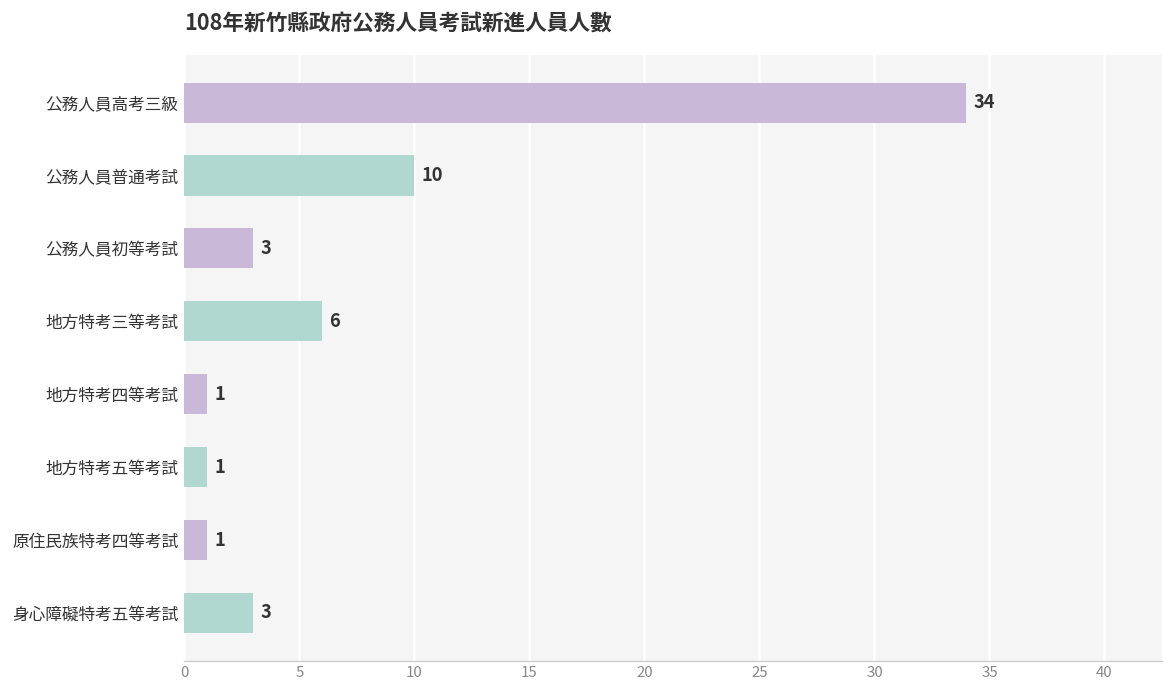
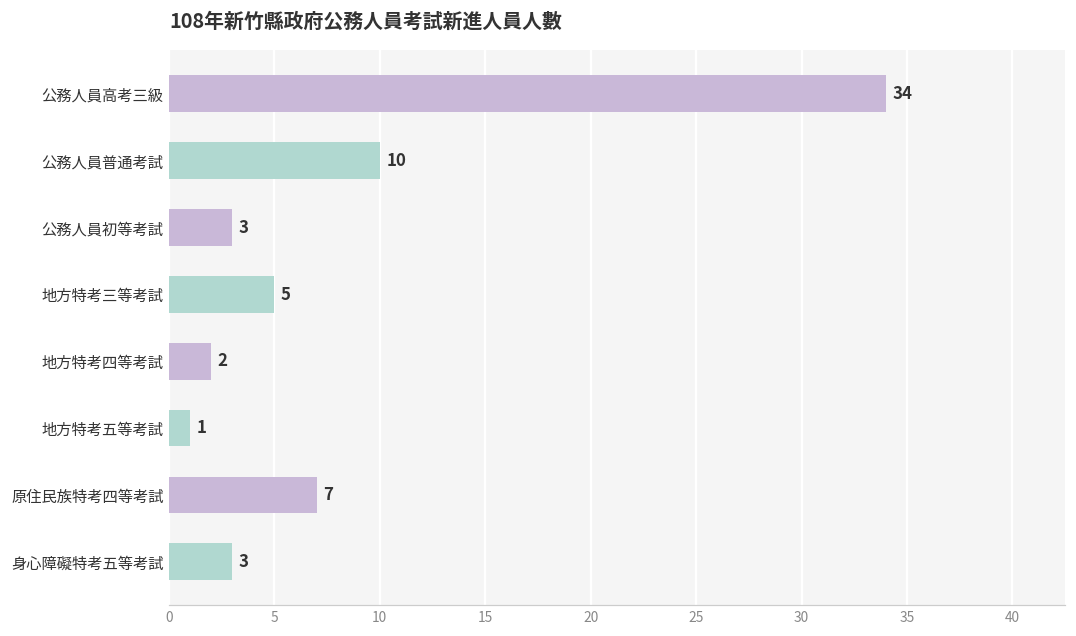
地方特考三等考試: 6 -> 5
地方特考四等考試: 1 -> 2
原住民族特考四等考試: 1 -> 7
